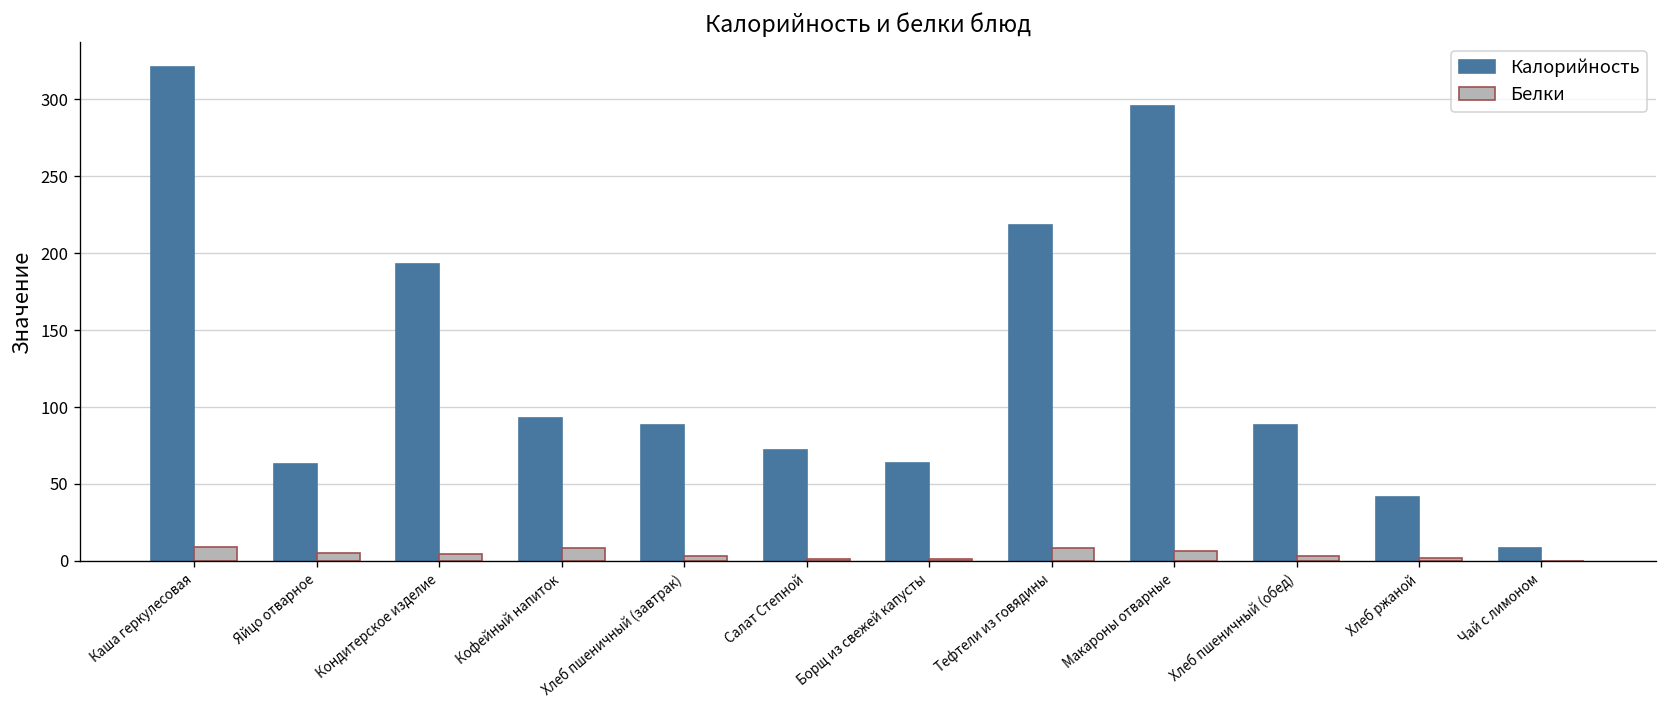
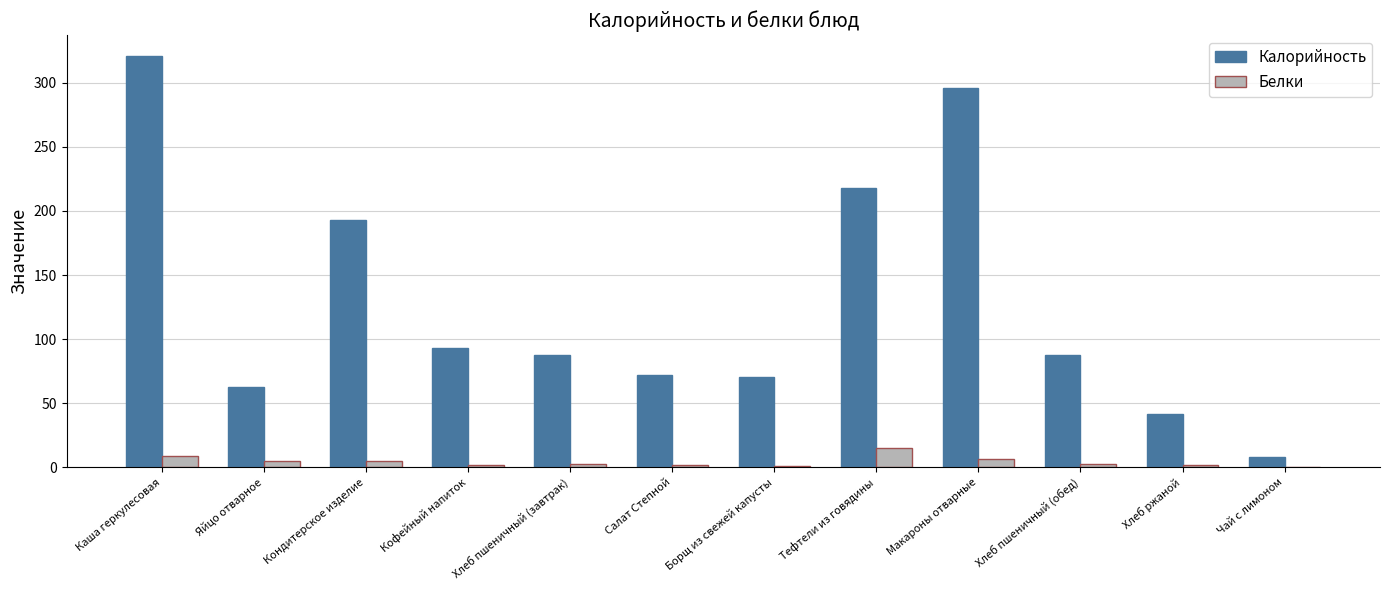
Белки, Кофейный напиток: 8 -> 2
Калорийность, Борщ из свежей капусты: 64 -> 71
Белки, Тефтели из говядины: 8 -> 16
